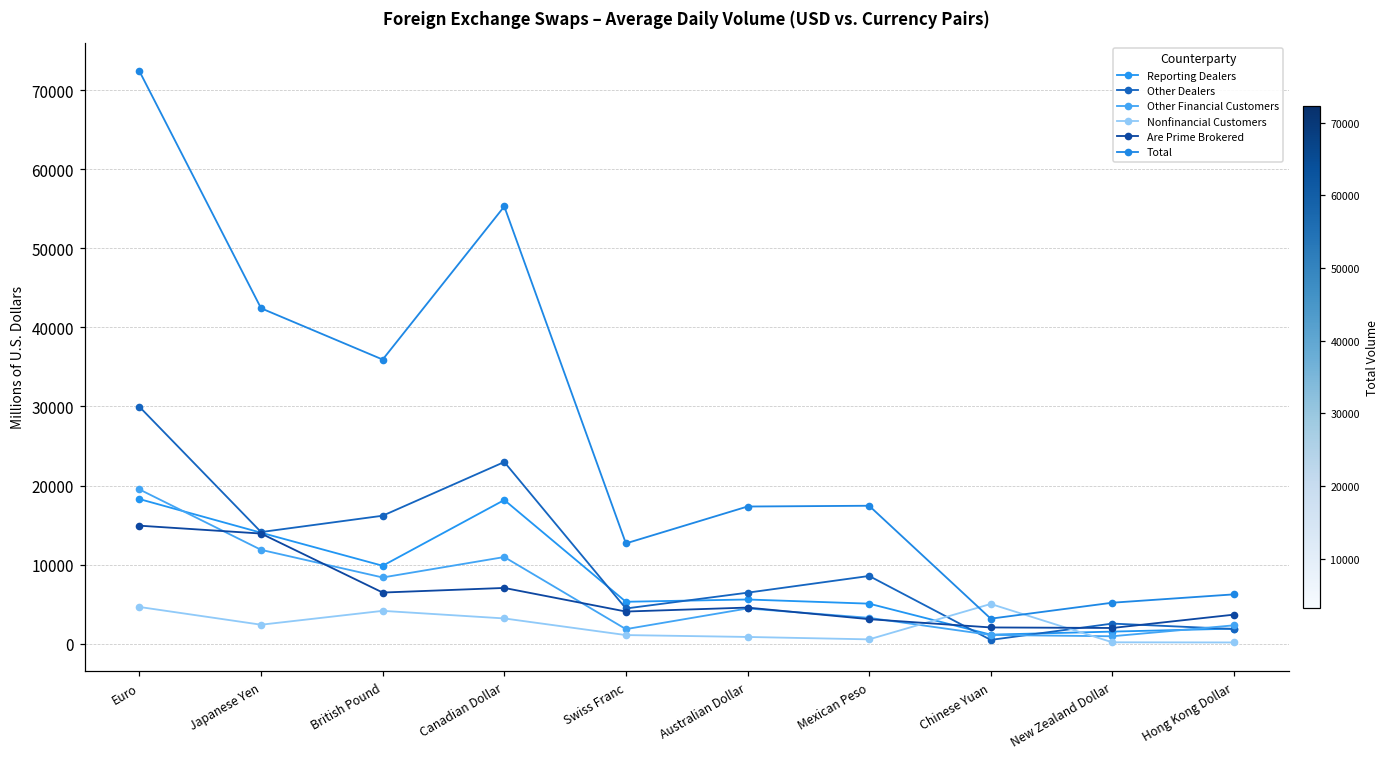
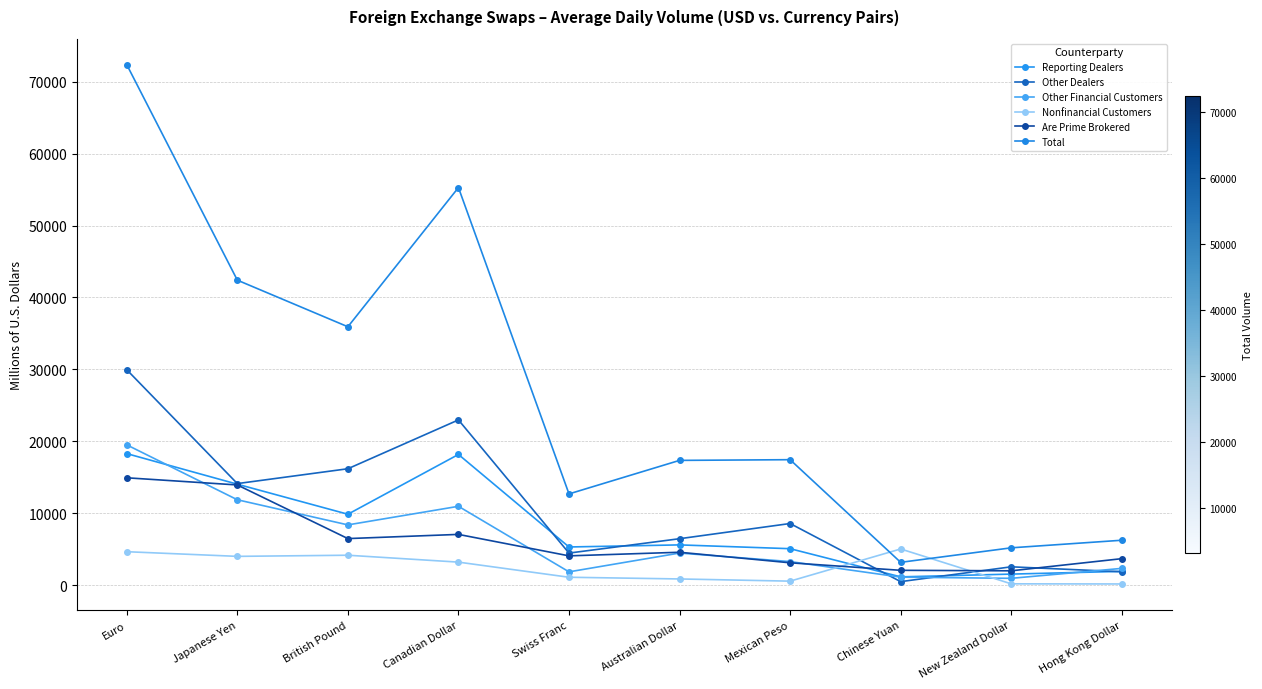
Nonfinancial Customers, Japanese Yen: 2000 -> 4000
